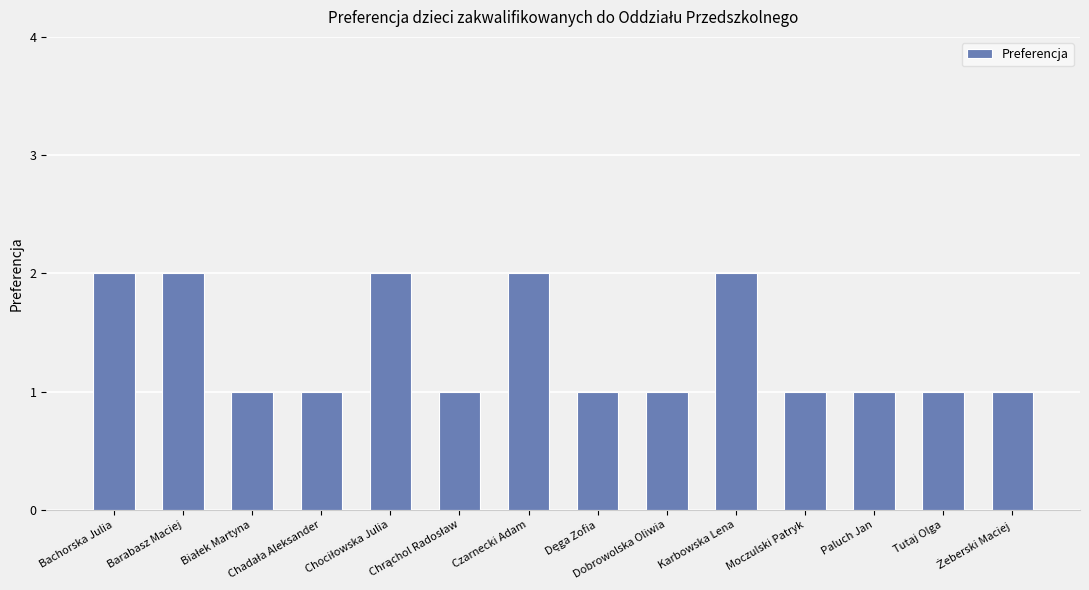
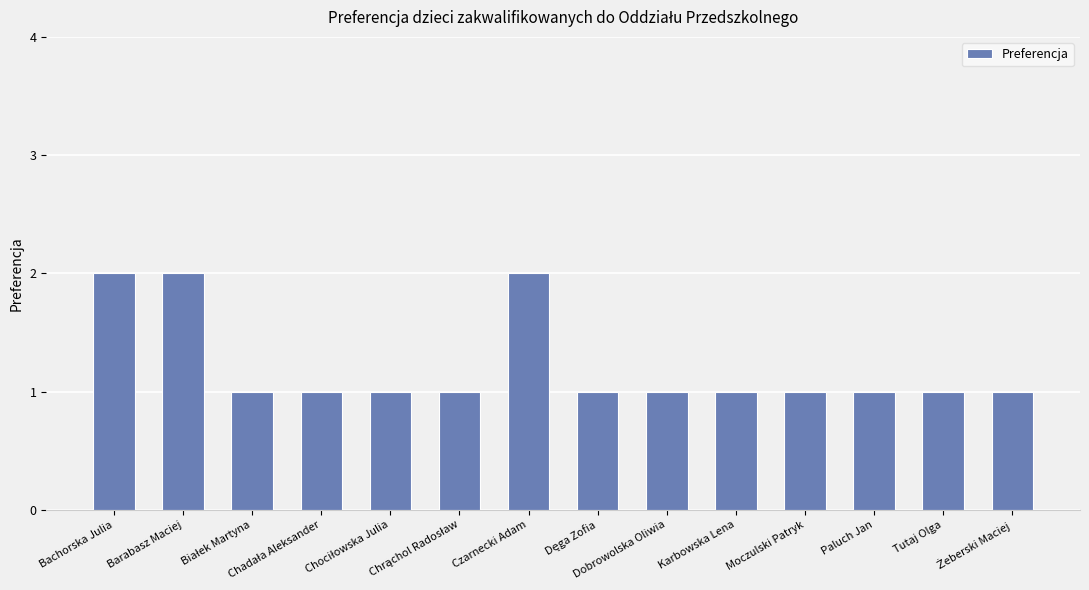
Chociłowska Julia: 2 -> 1
Karbowska Lena: 2 -> 1
